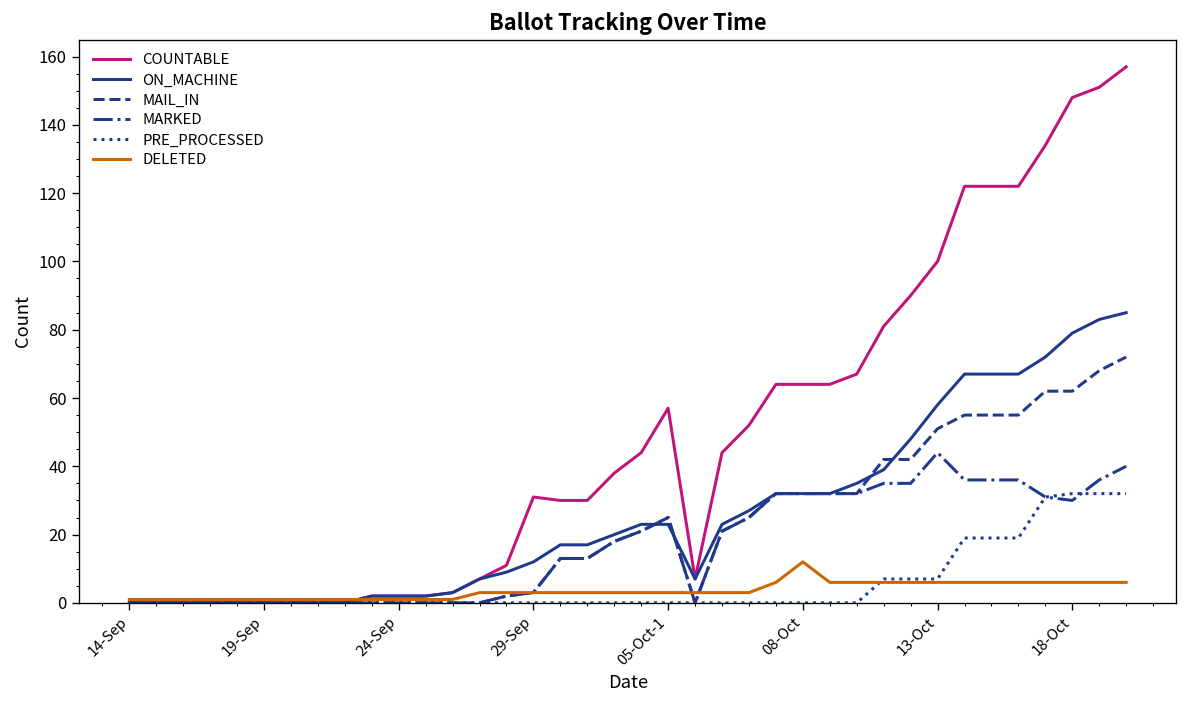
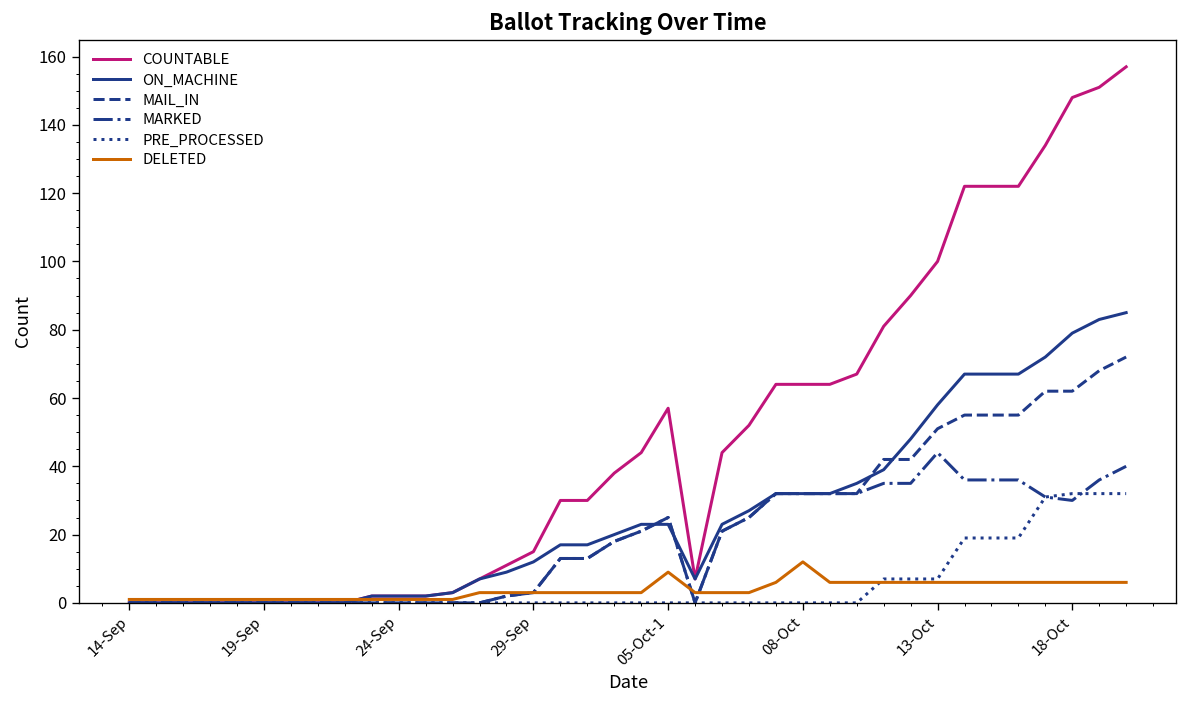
COUNTABLE, 29-Sep: 31 -> 15
DELETED, 05-Oct-1: 3 -> 9
